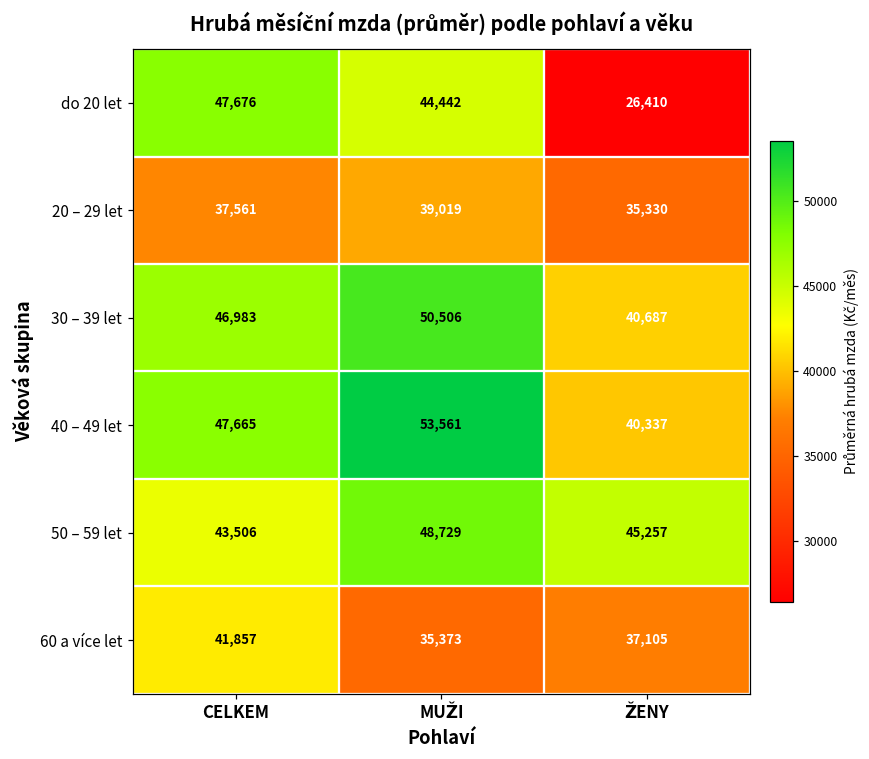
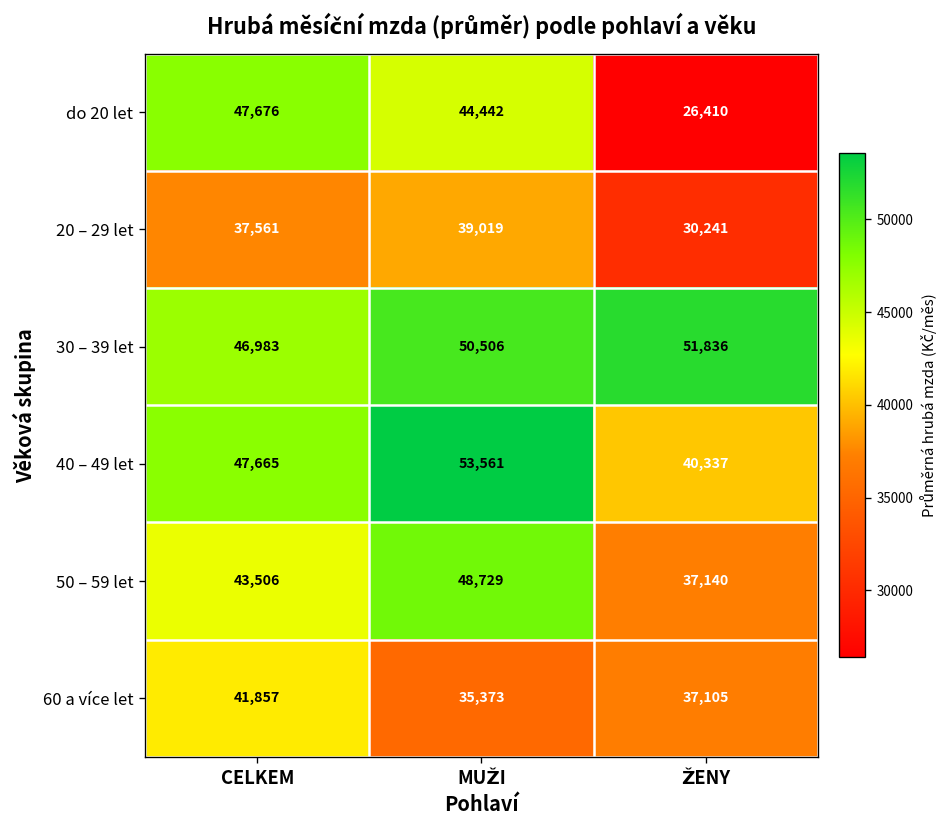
20 – 29 let, ŽENY: 35,330 -> 30,241
30 – 39 let, ŽENY: 40,687 -> 51,836
50 – 59 let, ŽENY: 45,257 -> 37,140
